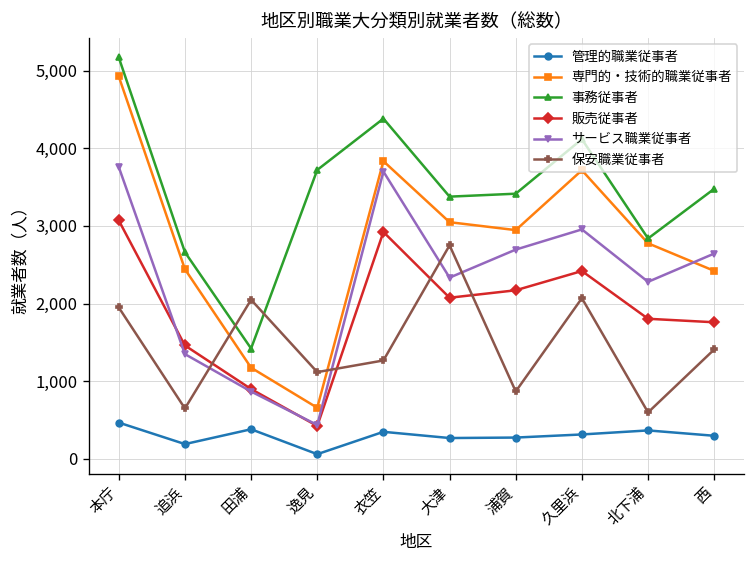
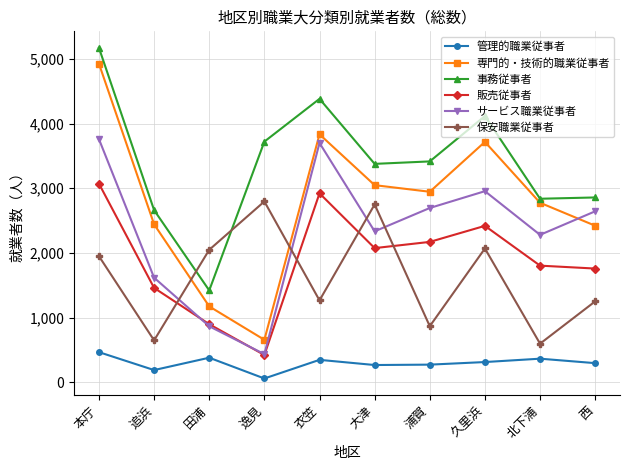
サービス職業従事者, 追浜: 1,300 -> 1,600
保安職業従事者, 逸見: 1,100 -> 2,800
事務従事者, 西: 3,500 -> 2,900
保安職業従事者, 西: 1,400 -> 1,300
